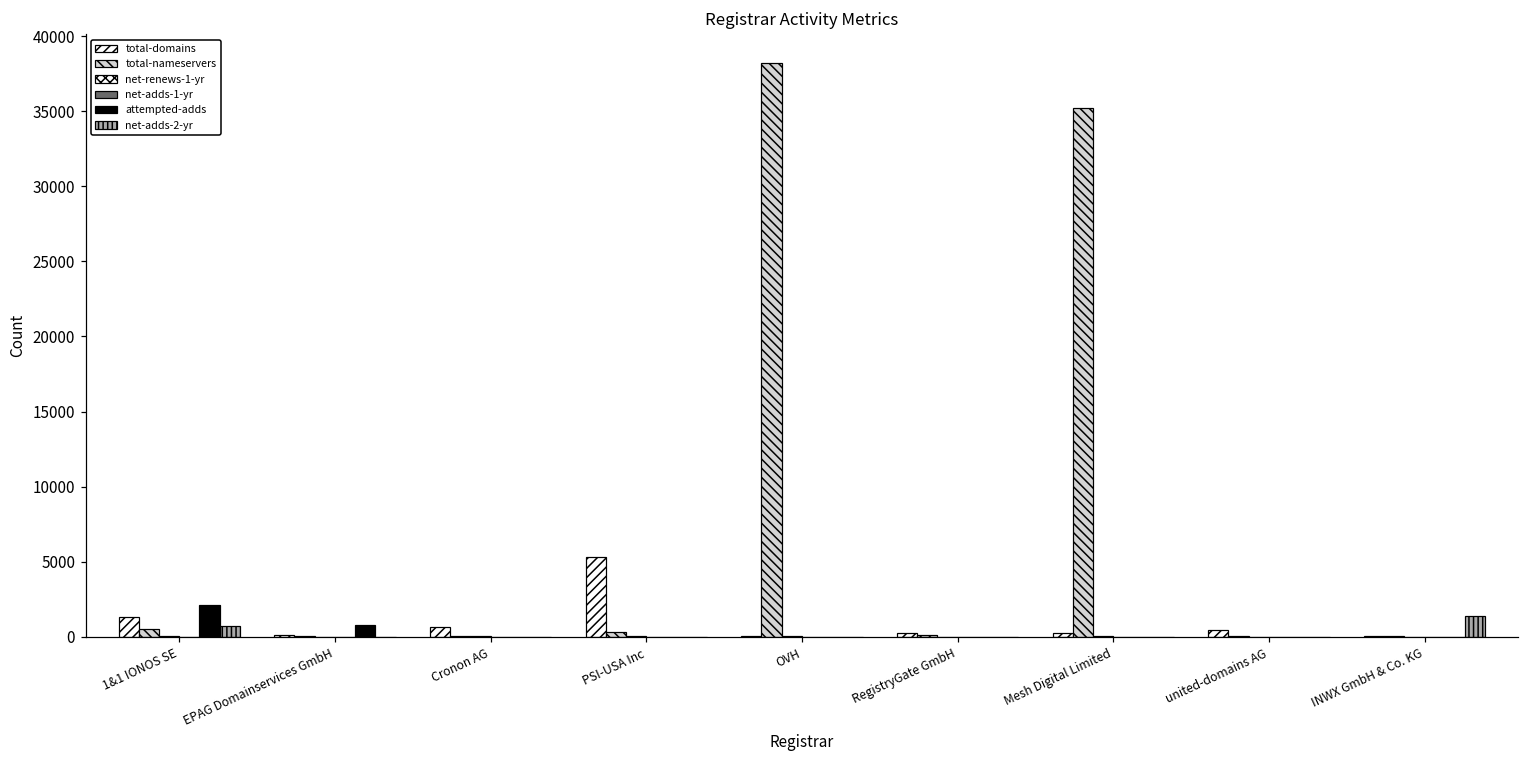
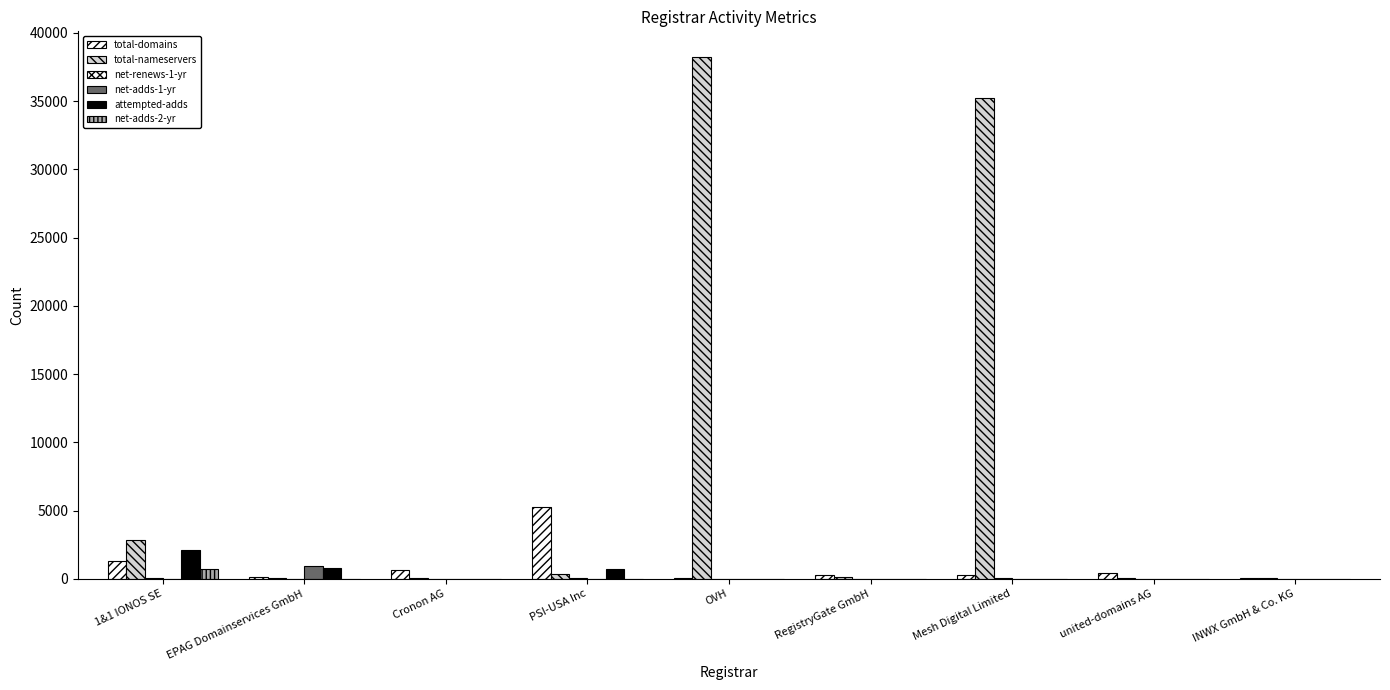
total-nameservers, 1&1 IONOS SE: 500 -> 2800
net-adds-1-yr, EPAG Domainservices GmbH: 0 -> 1000
attempted-adds, PSI-USA Inc: 0 -> 700
net-adds-2-yr, INWX GmbH & Co. KG: 1400 -> 0
